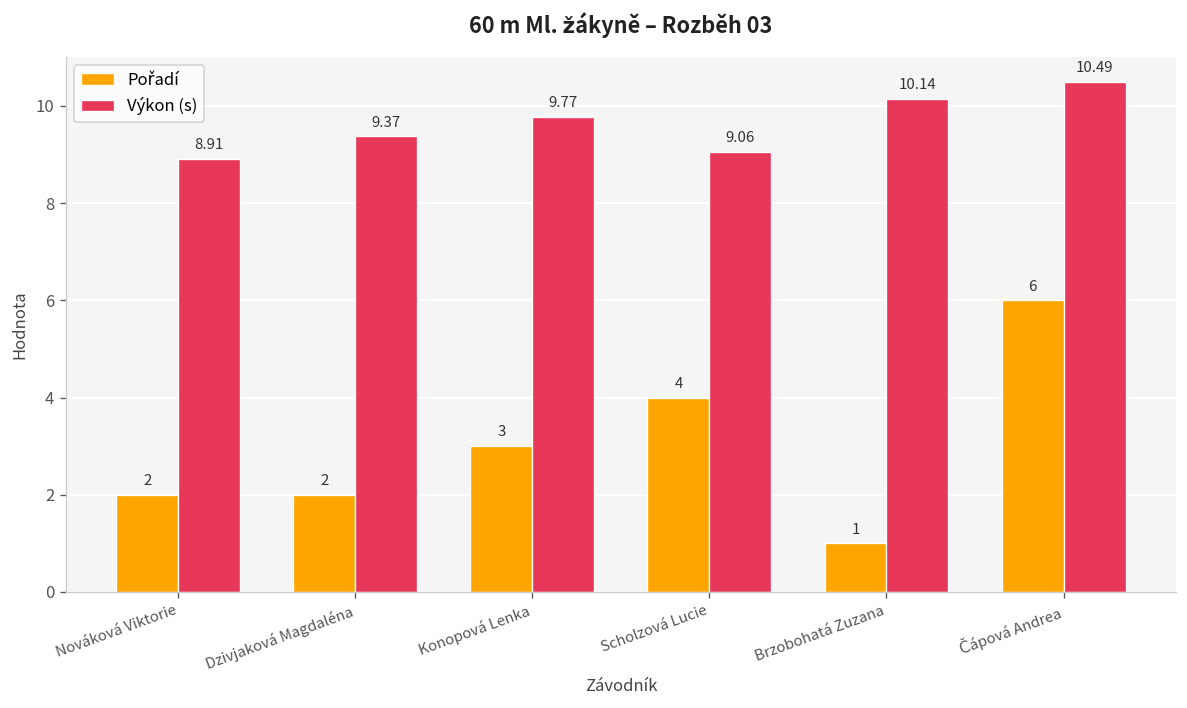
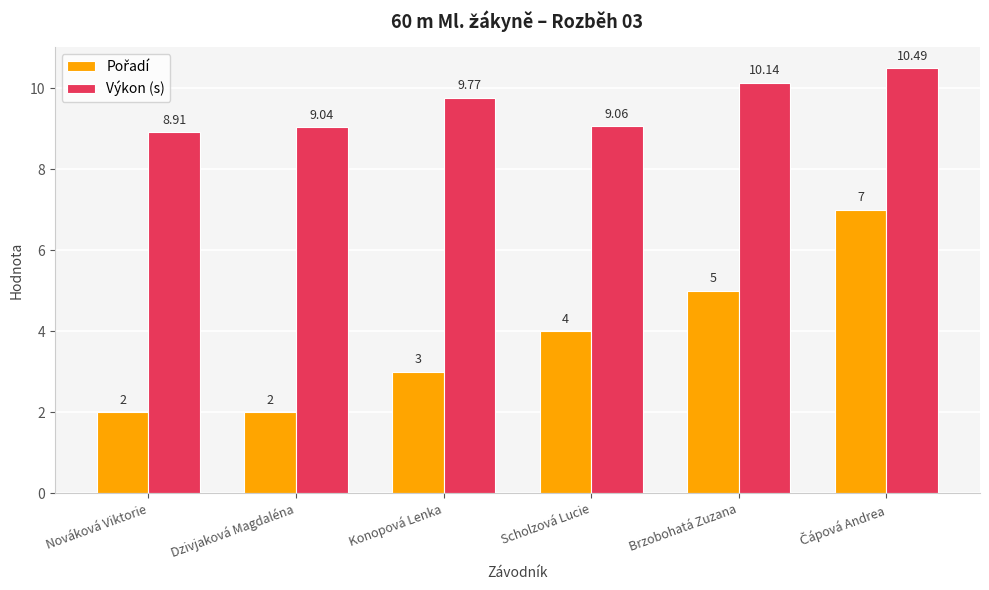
Výkon (s), Dzivjaková Magdaléna: 9.37 -> 9.04
Pořadí, Brzobohatá Zuzana: 1 -> 5
Pořadí, Čápová Andrea: 6 -> 7
